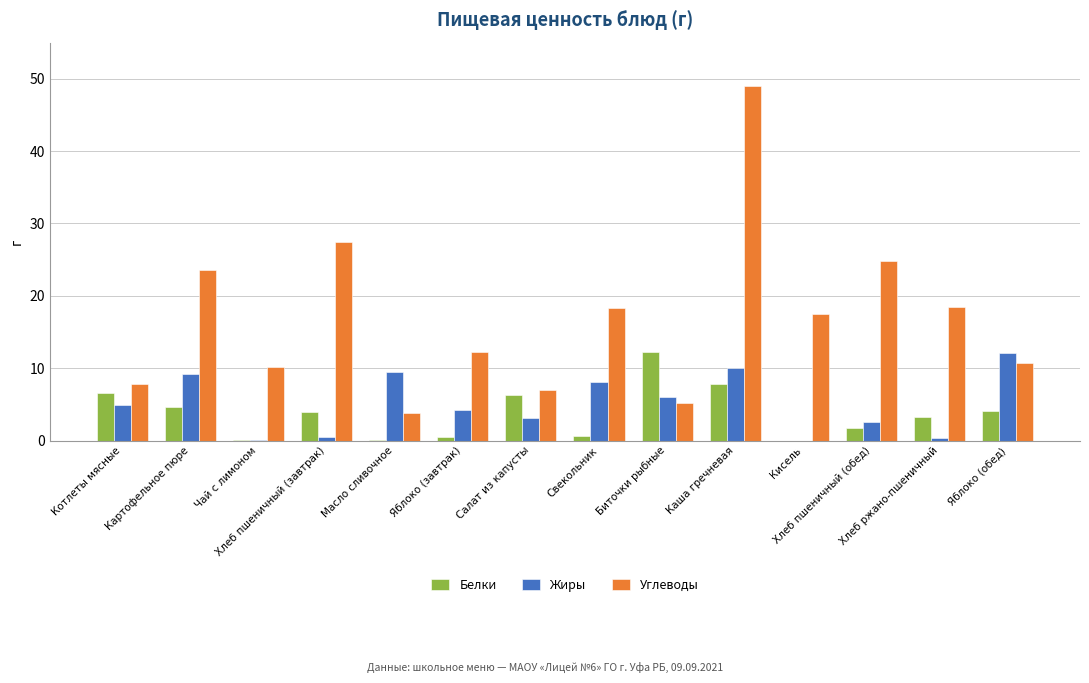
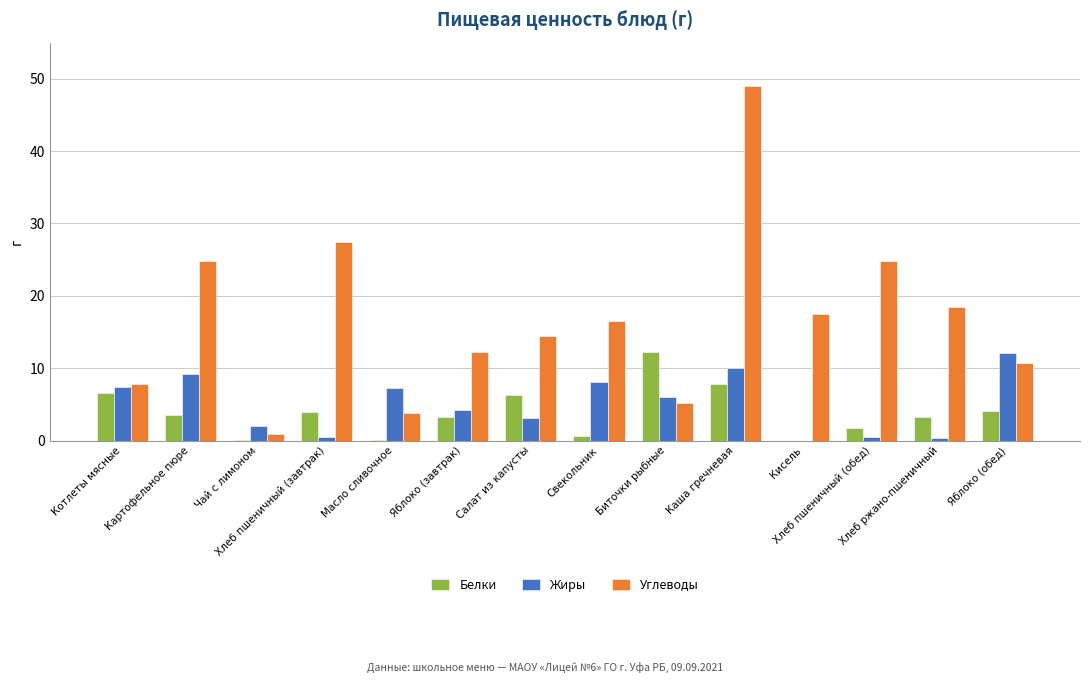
Жиры, Котлеты мясные: 5 -> 7
Белки, Картофельное пюре: 5 -> 4
Углеводы, Картофельное пюре: 24 -> 25
Жиры, Чай с лимоном: 0 -> 2
Углеводы, Чай с лимоном: 10 -> 1
Жиры, Масло сливочное: 9 -> 7
Белки, Яблоко (завтрак): 1 -> 3
Углеводы, Салат из капусты: 7 -> 14
Углеводы, Свекольник: 18 -> 17
Жиры, Хлеб пшеничный (обед): 3 -> 0
